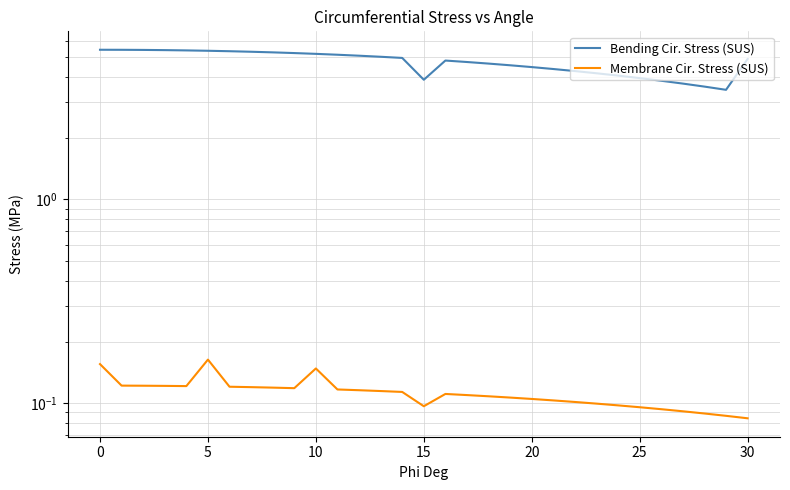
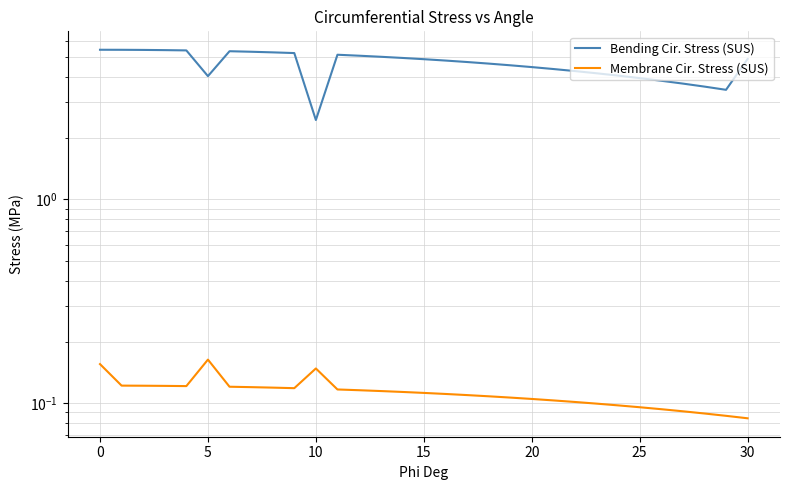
Bending Cir. Stress (SUS), 5: 5.4 -> 4.0
Bending Cir. Stress (SUS), 10: 5.2 -> 2.5
Bending Cir. Stress (SUS), 15: 3.9 -> 4.9
Membrane Cir. Stress (SUS), 15: 0.10 -> 0.11
